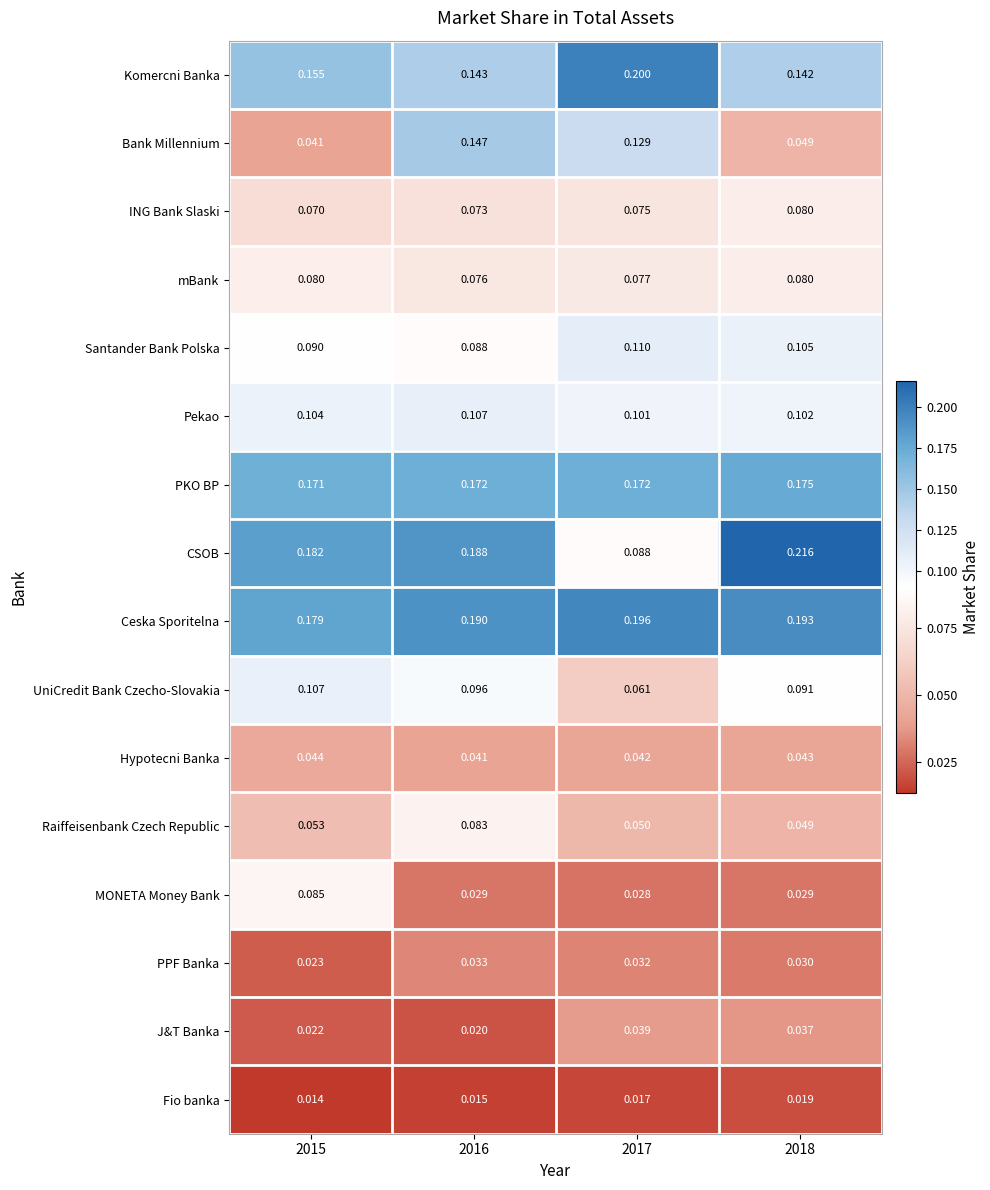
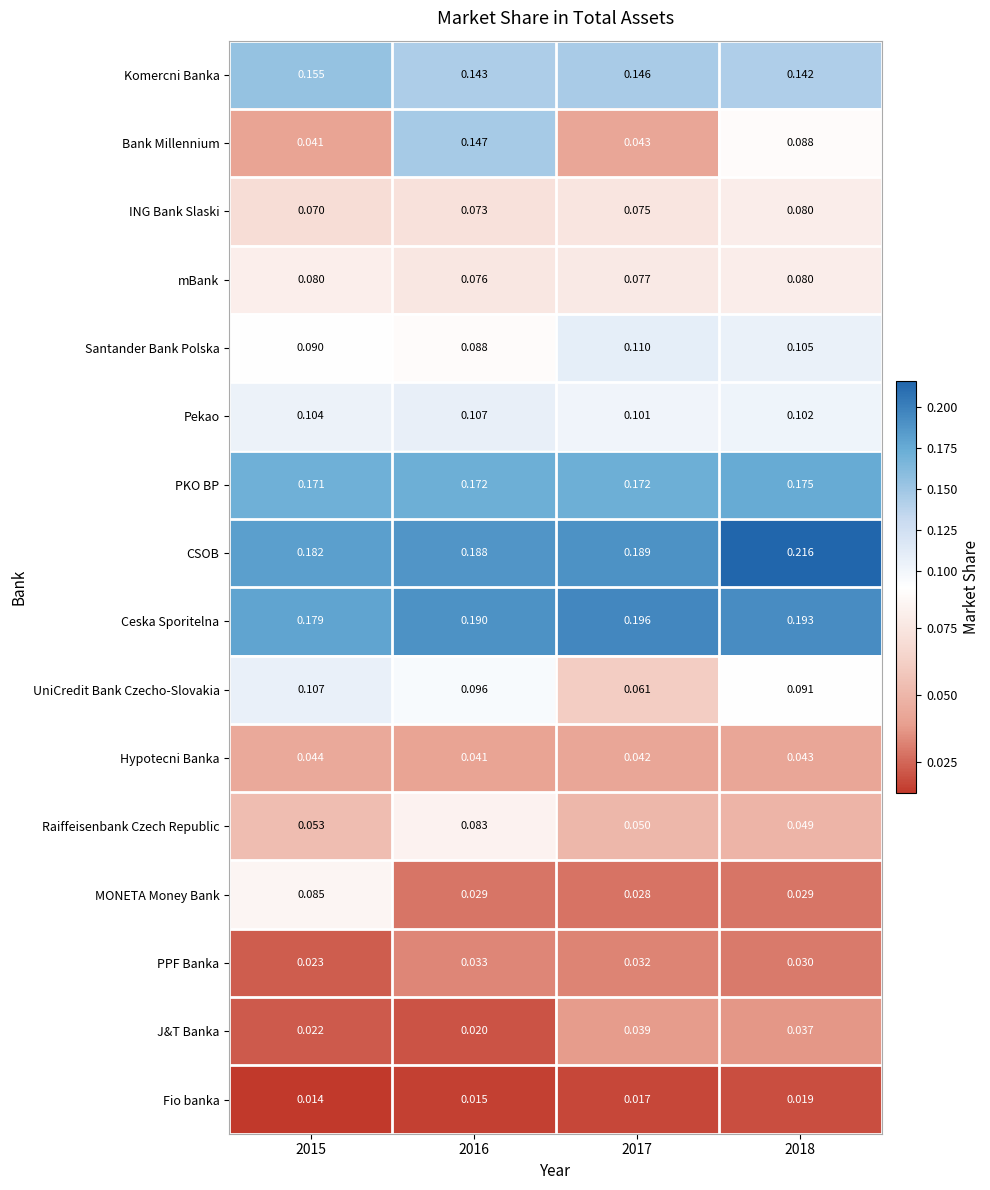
Komercni Banka, 2017: 0.200 -> 0.146
Bank Millennium, 2017: 0.129 -> 0.043
Bank Millennium, 2018: 0.049 -> 0.088
CSOB, 2017: 0.088 -> 0.189
